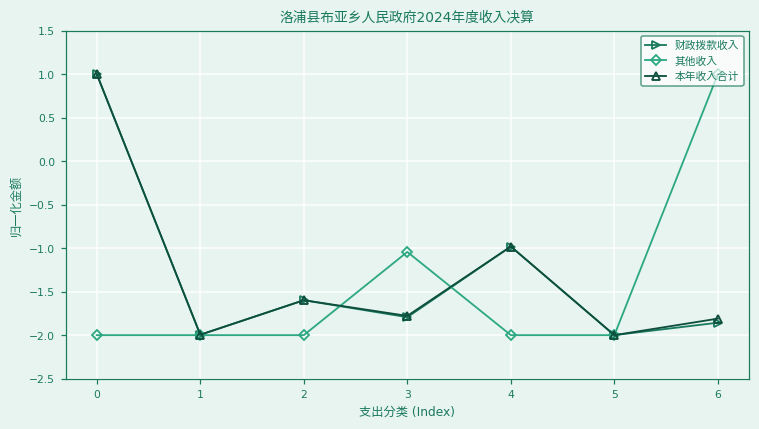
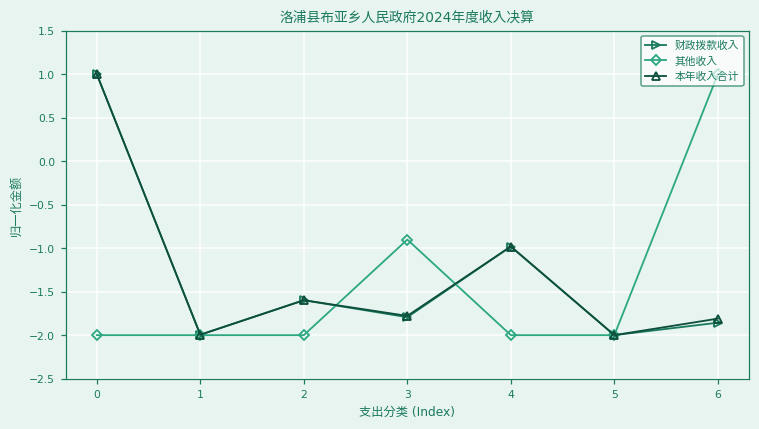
其他收入, 3: -1.0 -> -0.9
